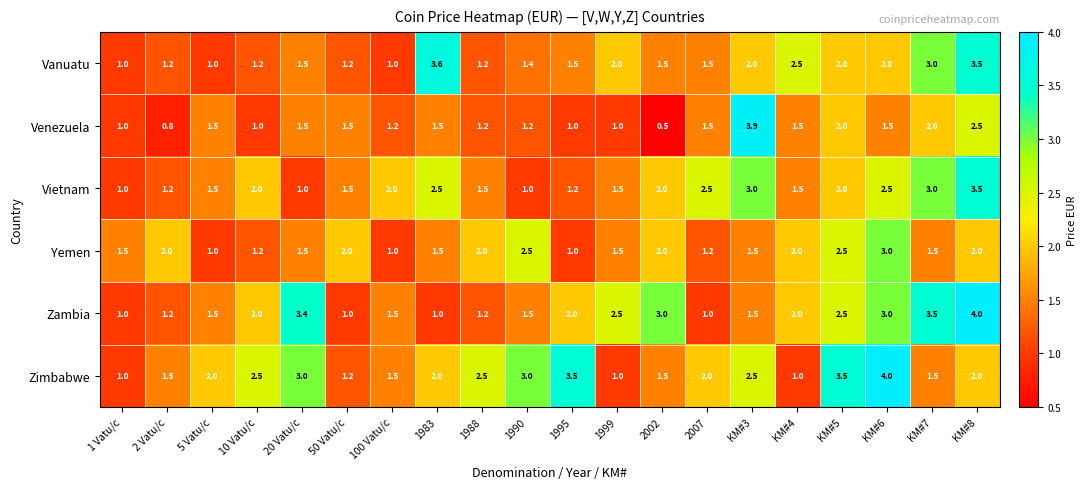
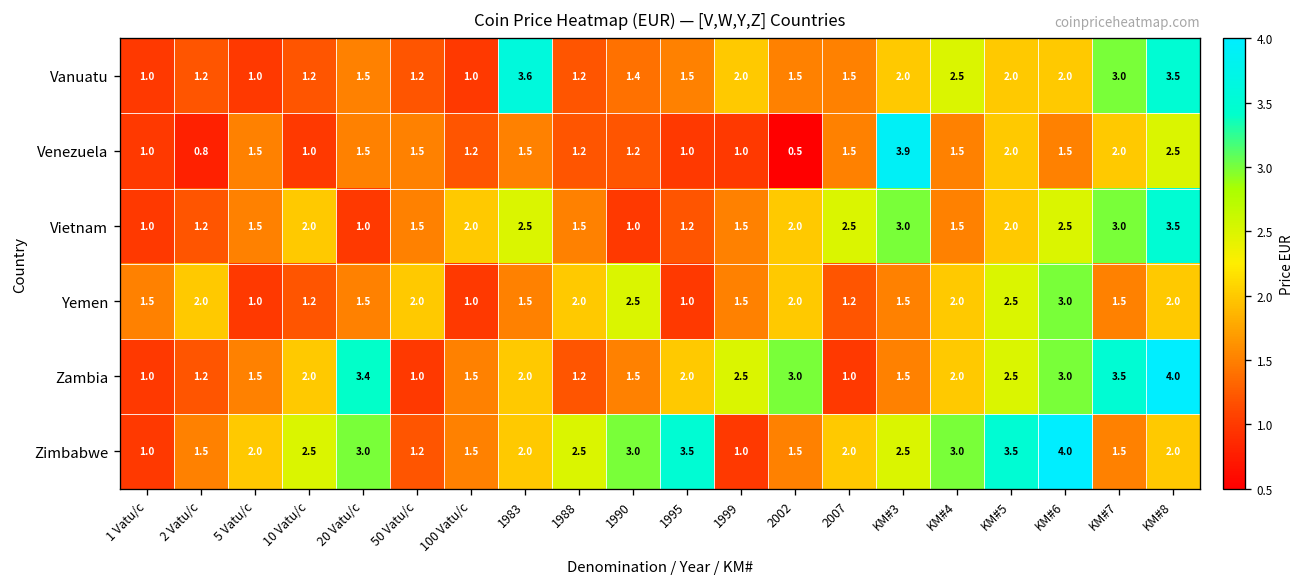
Zambia, 1983: 1.0 -> 2.0
Zimbabwe, KM#4: 1.0 -> 3.0
